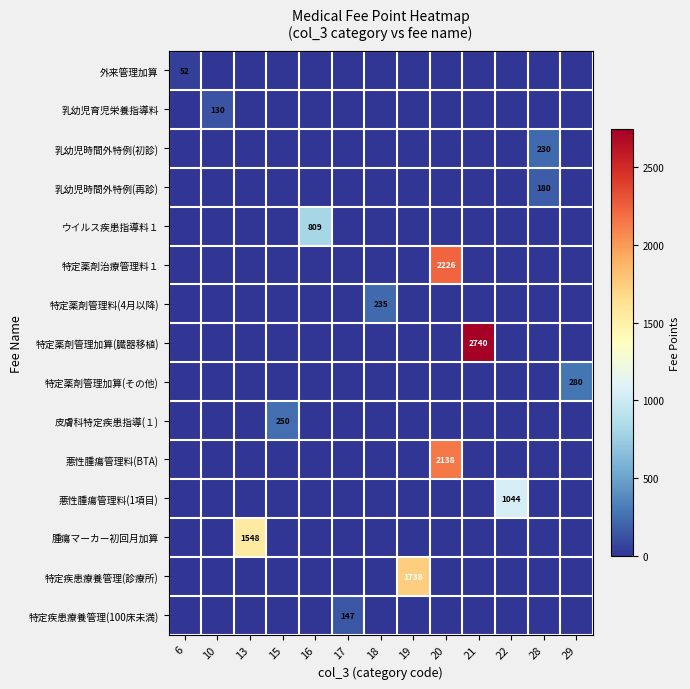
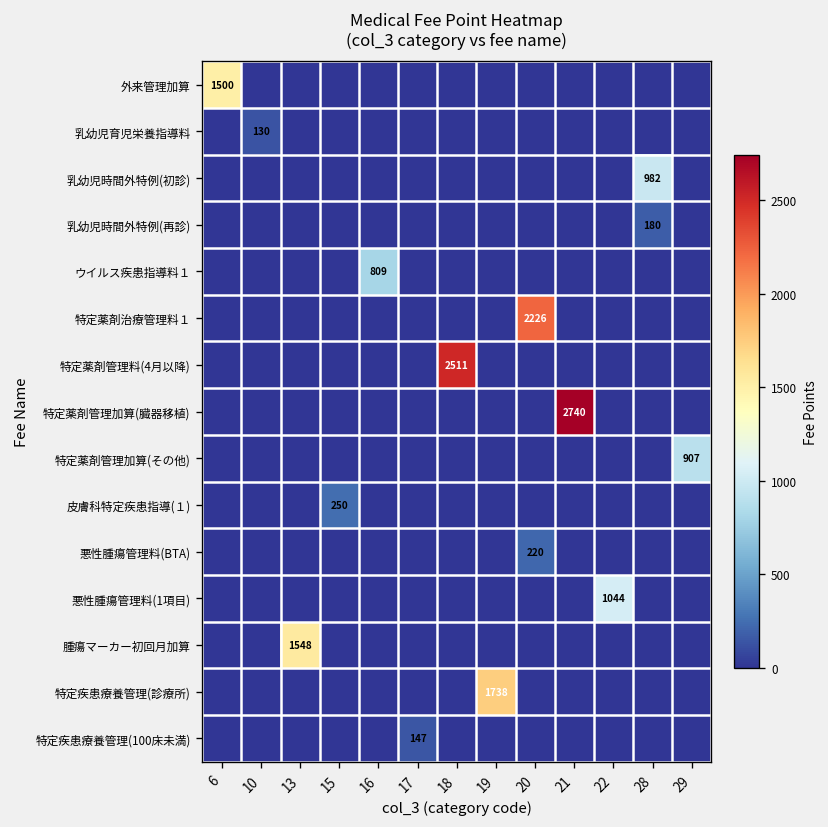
外来管理加算, 6: 52 -> 1500
乳幼児時間外特例(初診), 28: 230 -> 982
特定薬剤管理料(4月以降), 18: 235 -> 2511
特定薬剤管理加算(その他), 29: 280 -> 907
悪性腫瘍管理料(BTA), 20: 2138 -> 220
